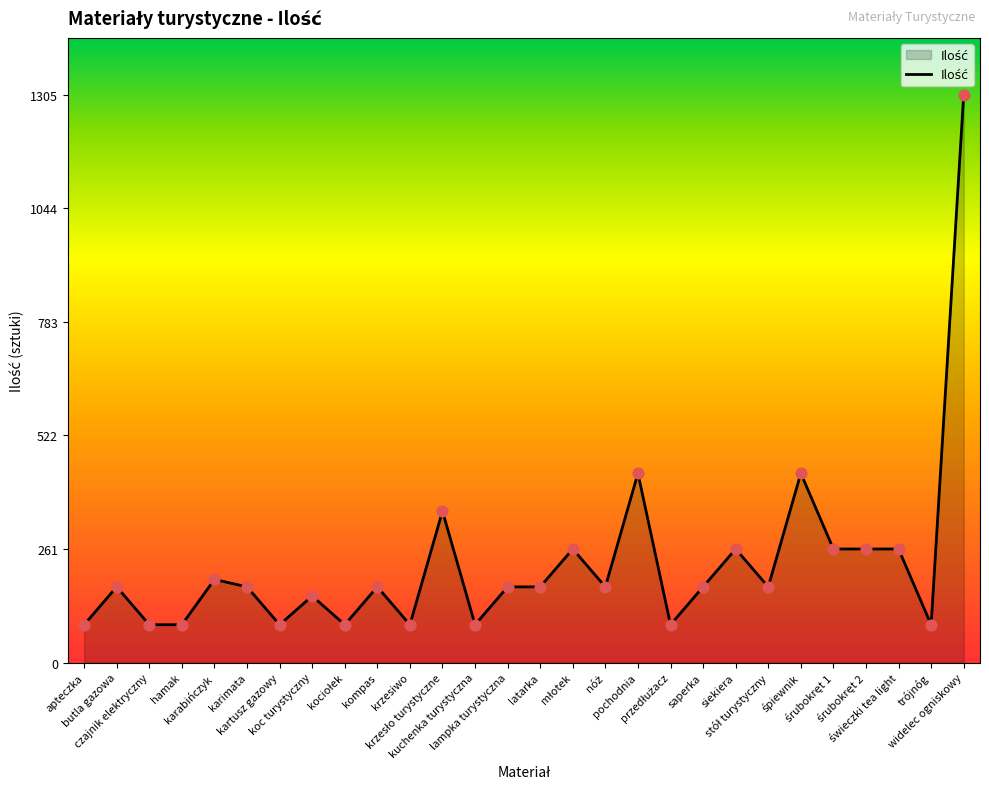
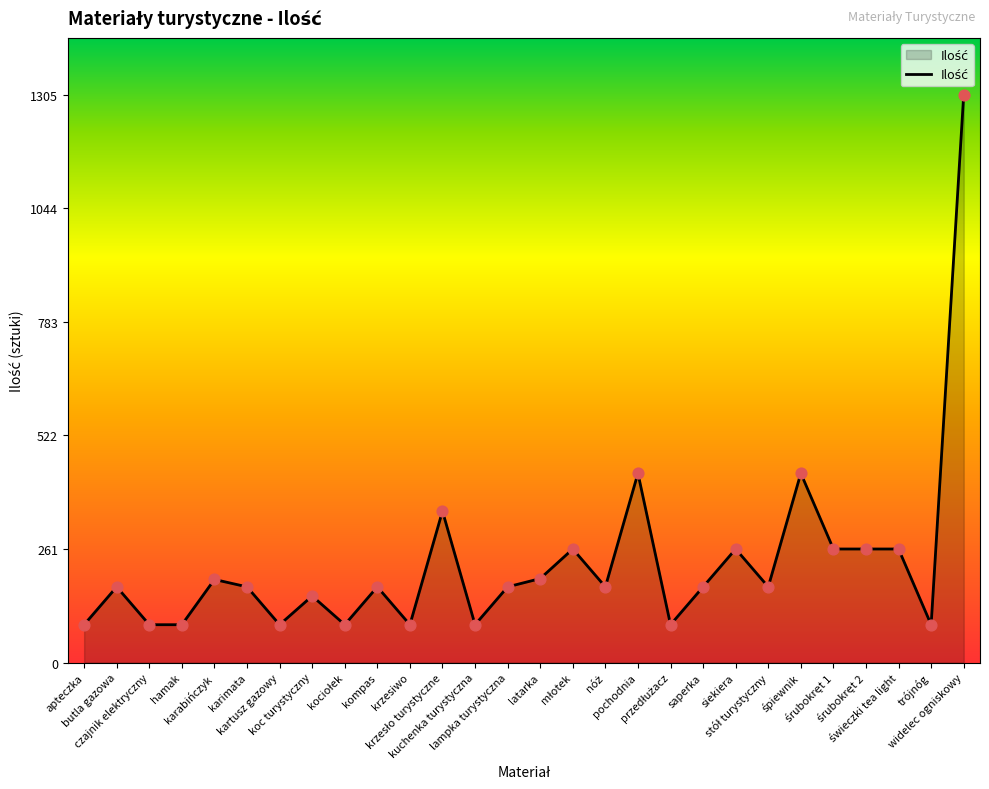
latarka: 170 -> 190
